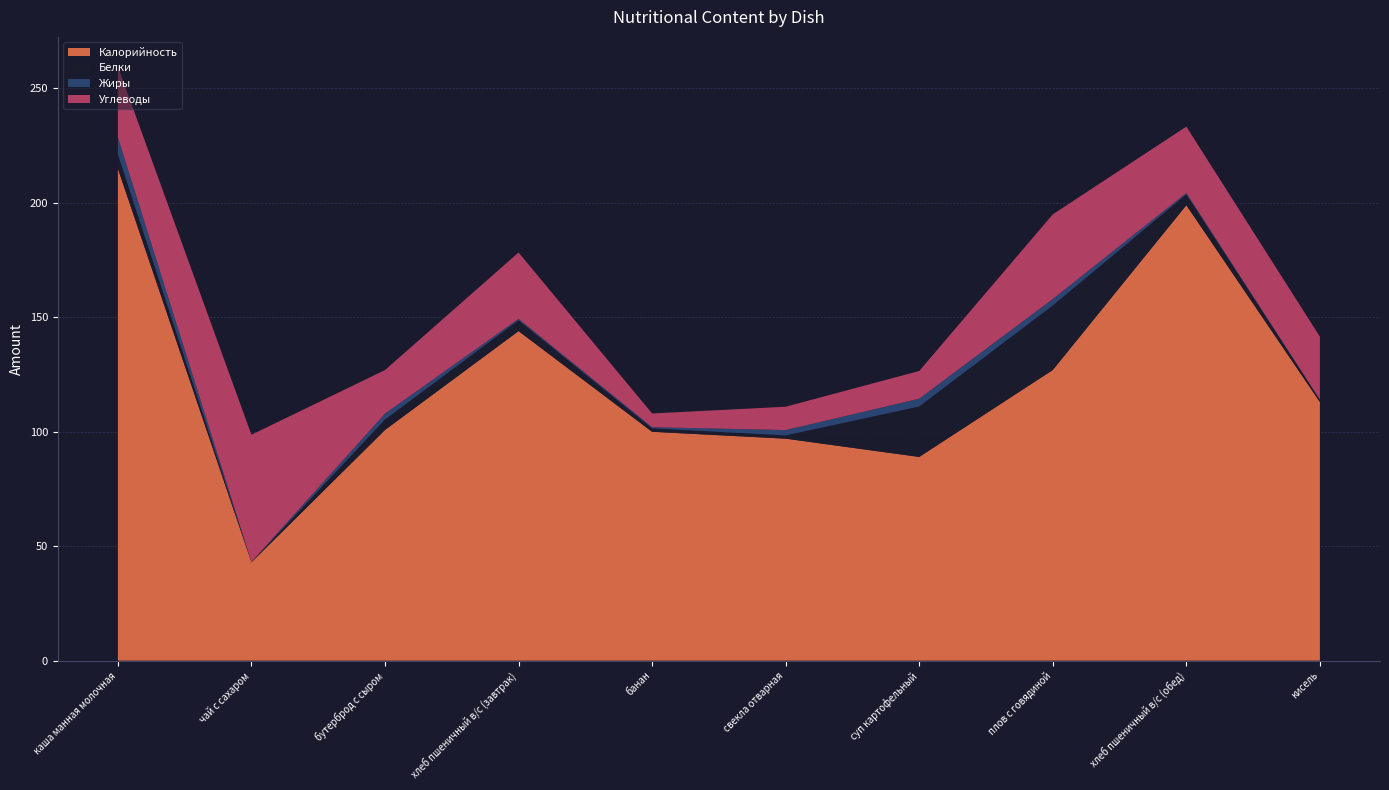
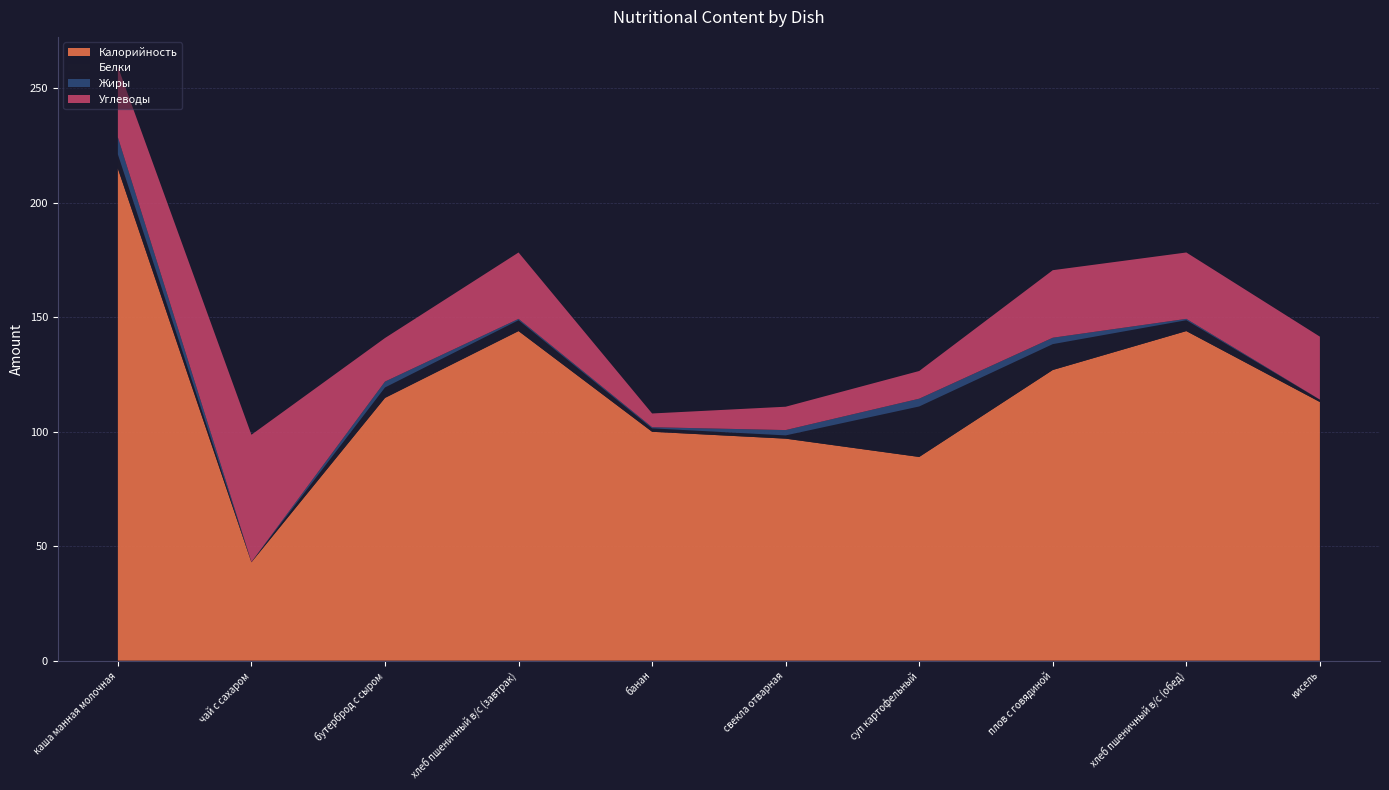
Калорийность, бутерброд с сыром: 101 -> 115
Белки, плов с говядиной: 28 -> 11
Углеводы, плов с говядиной: 37 -> 30
Калорийность, хлеб пшеничный в/с (обед): 199 -> 144
